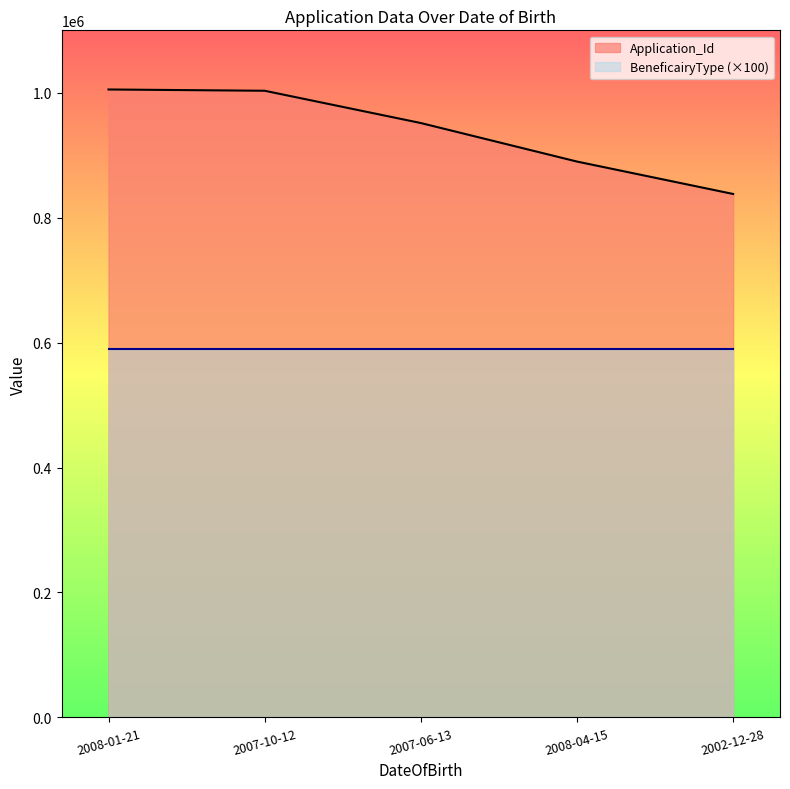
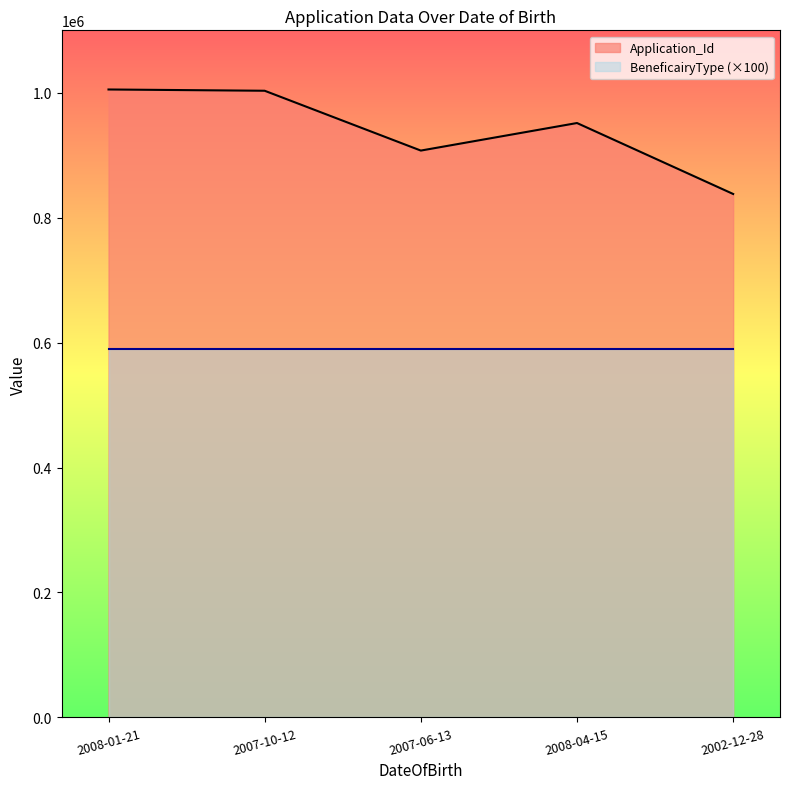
Application_Id, 2007-06-13: 950000 -> 910000
Application_Id, 2008-04-15: 890000 -> 950000
